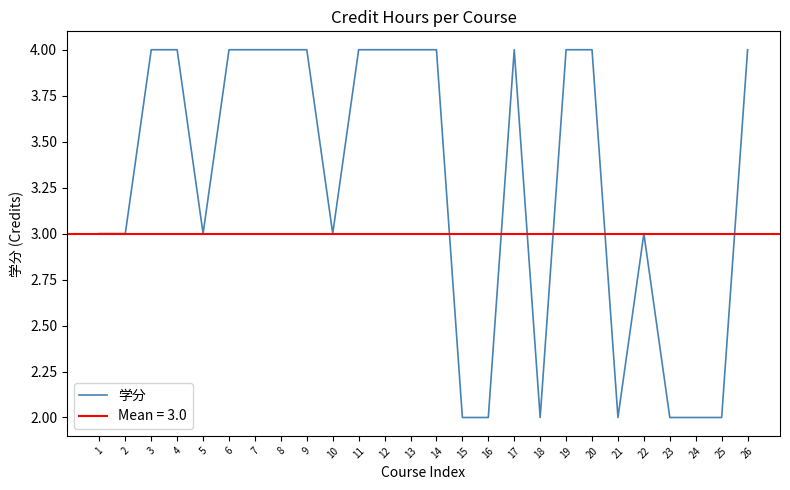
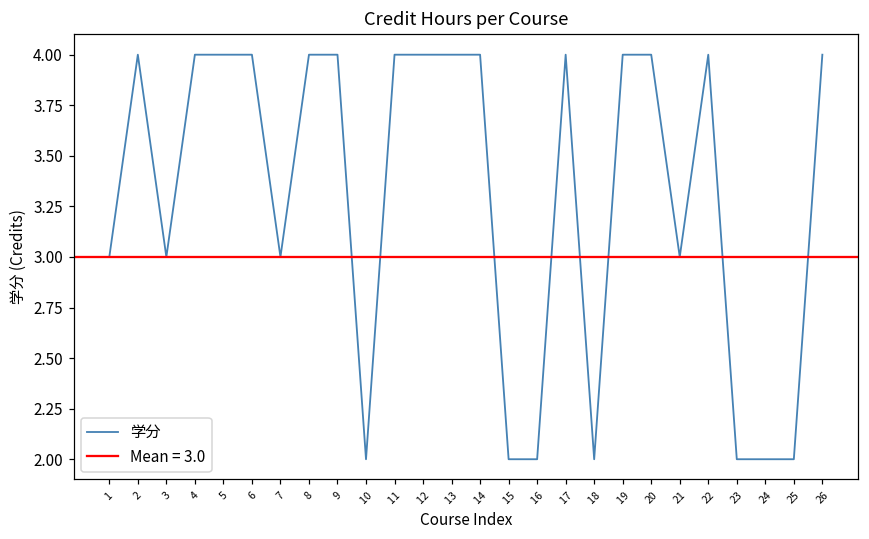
2: 3 -> 4
3: 4 -> 3
5: 3 -> 4
7: 4 -> 3
10: 3 -> 2
21: 2 -> 3
22: 3 -> 4
